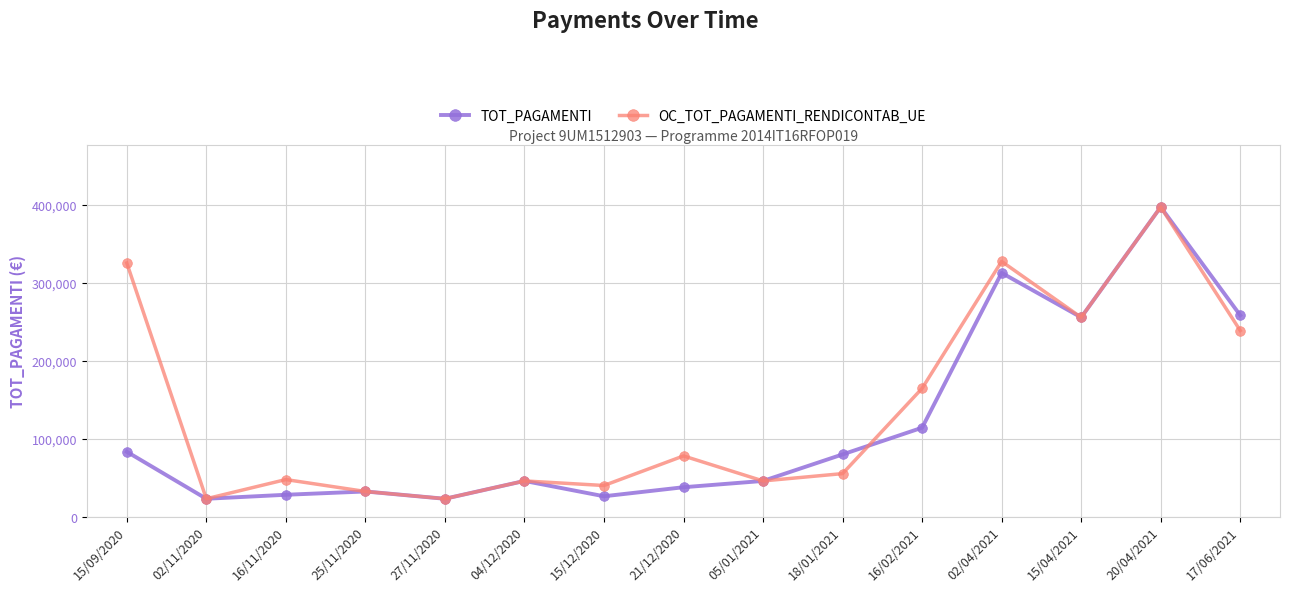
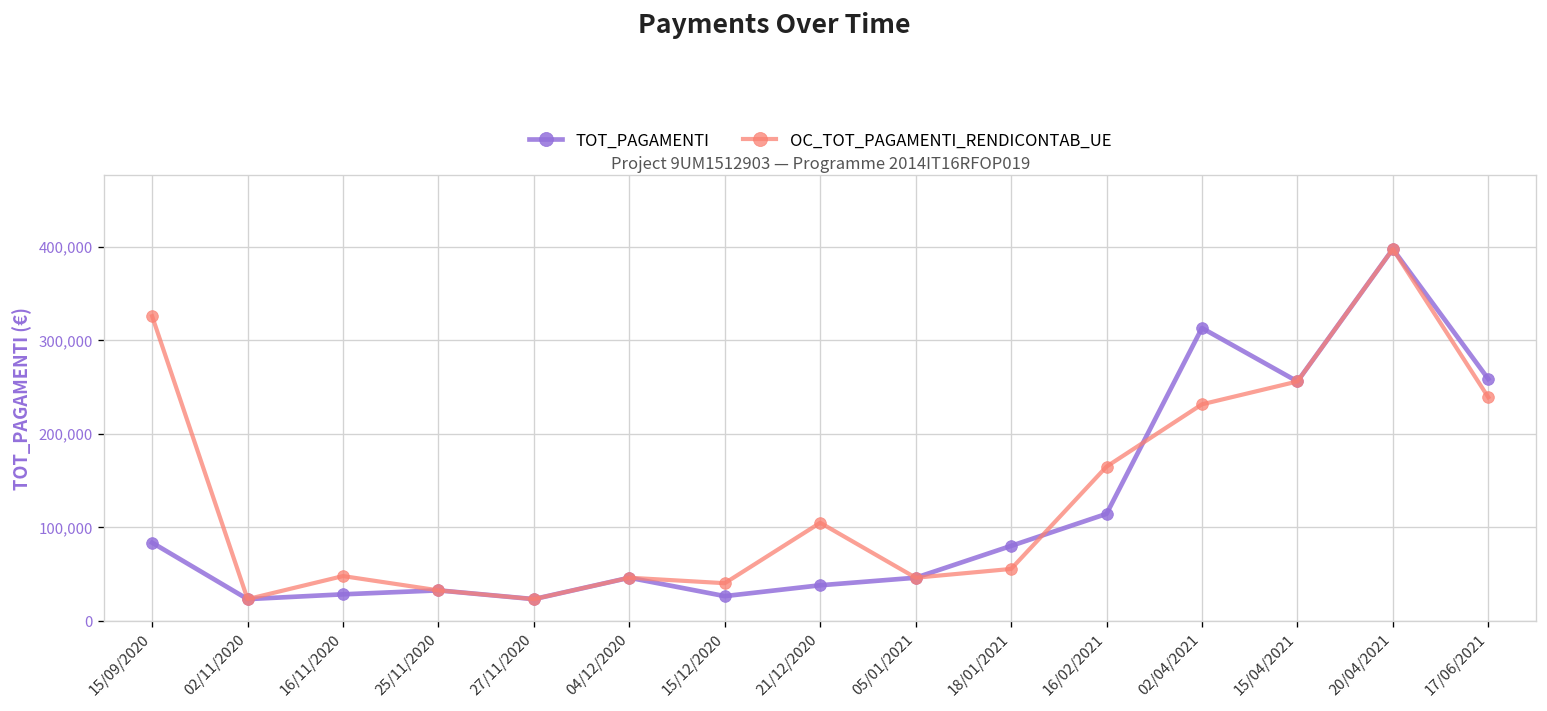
OC_TOT_PAGAMENTI_RENDICONTAB_UE, 21/12/2020: 80,000 -> 100,000
OC_TOT_PAGAMENTI_RENDICONTAB_UE, 02/04/2021: 330,000 -> 230,000
